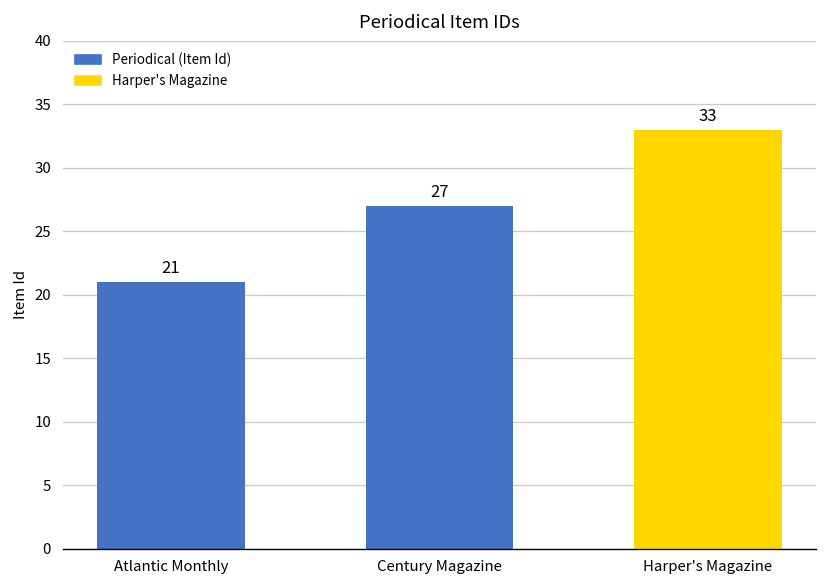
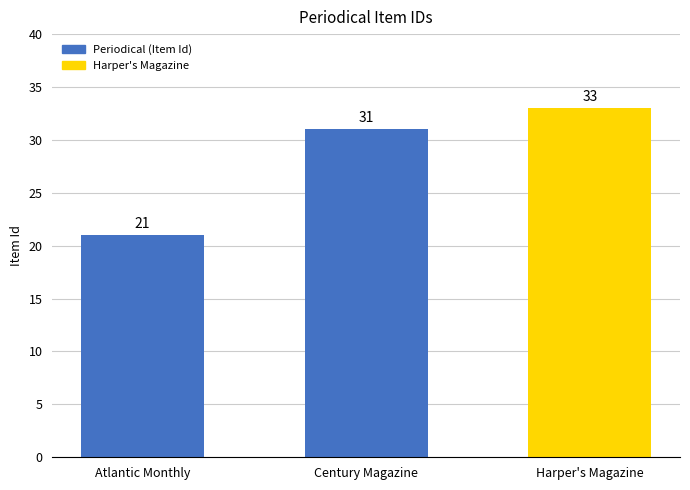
Century Magazine: 27 -> 31
